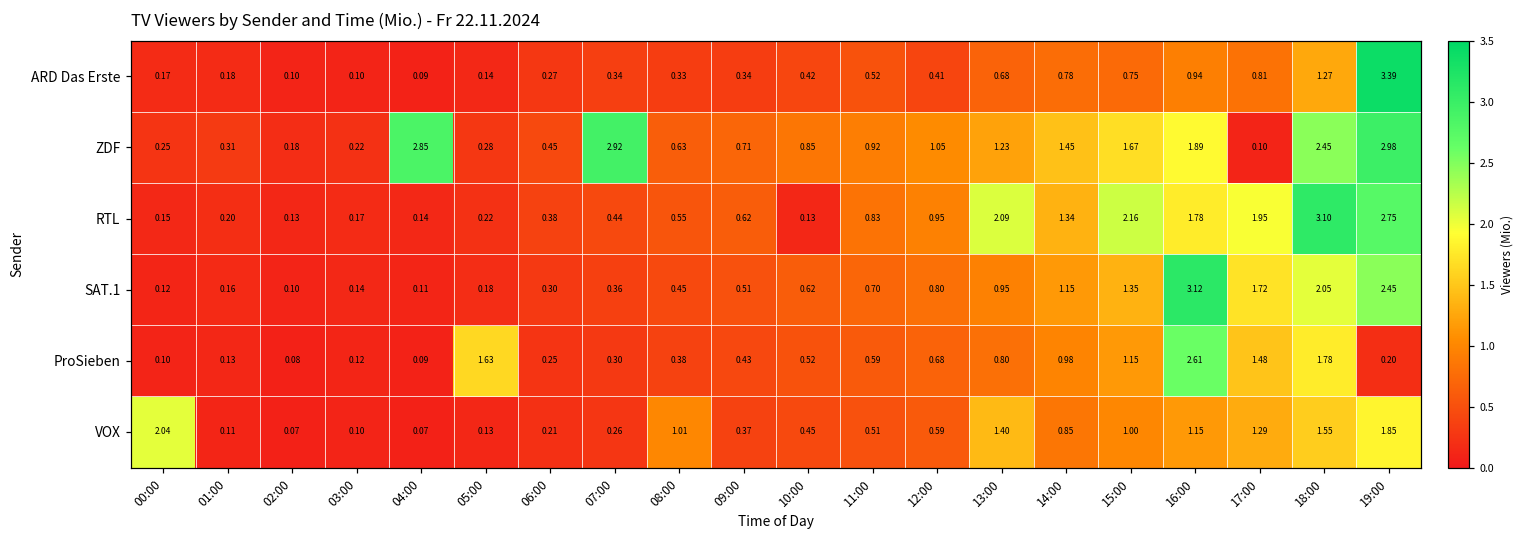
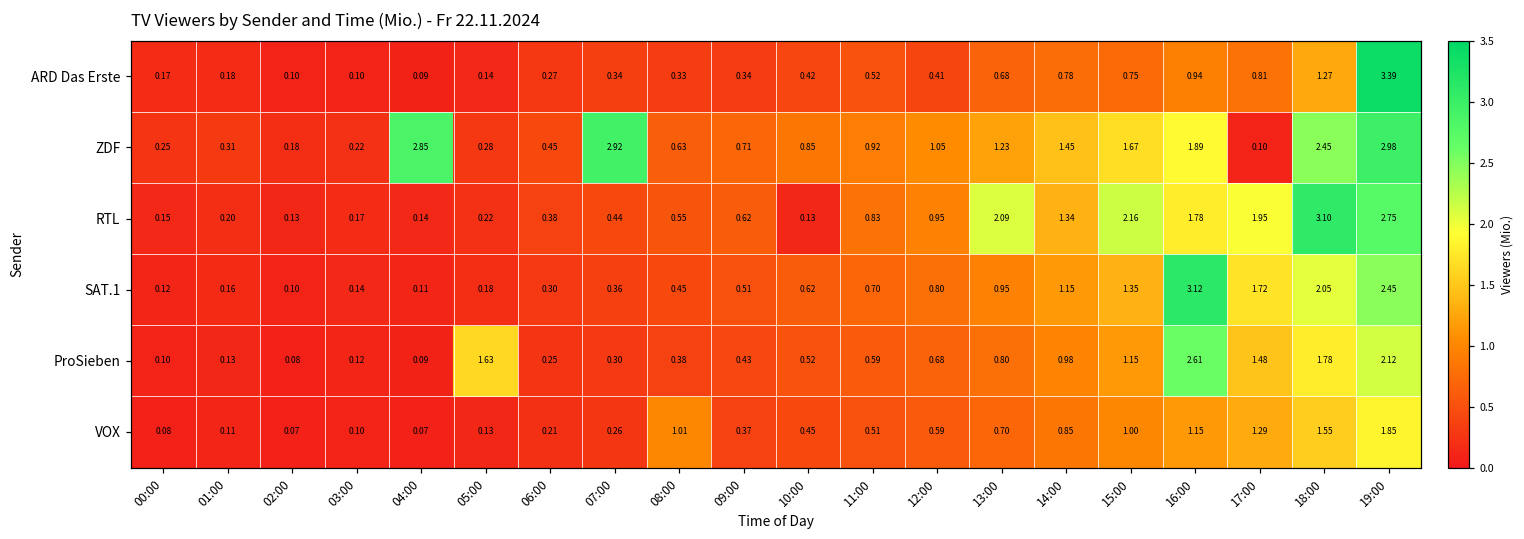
ProSieben, 19:00: 0.20 -> 2.12
VOX, 00:00: 2.04 -> 0.08
VOX, 13:00: 1.40 -> 0.70
